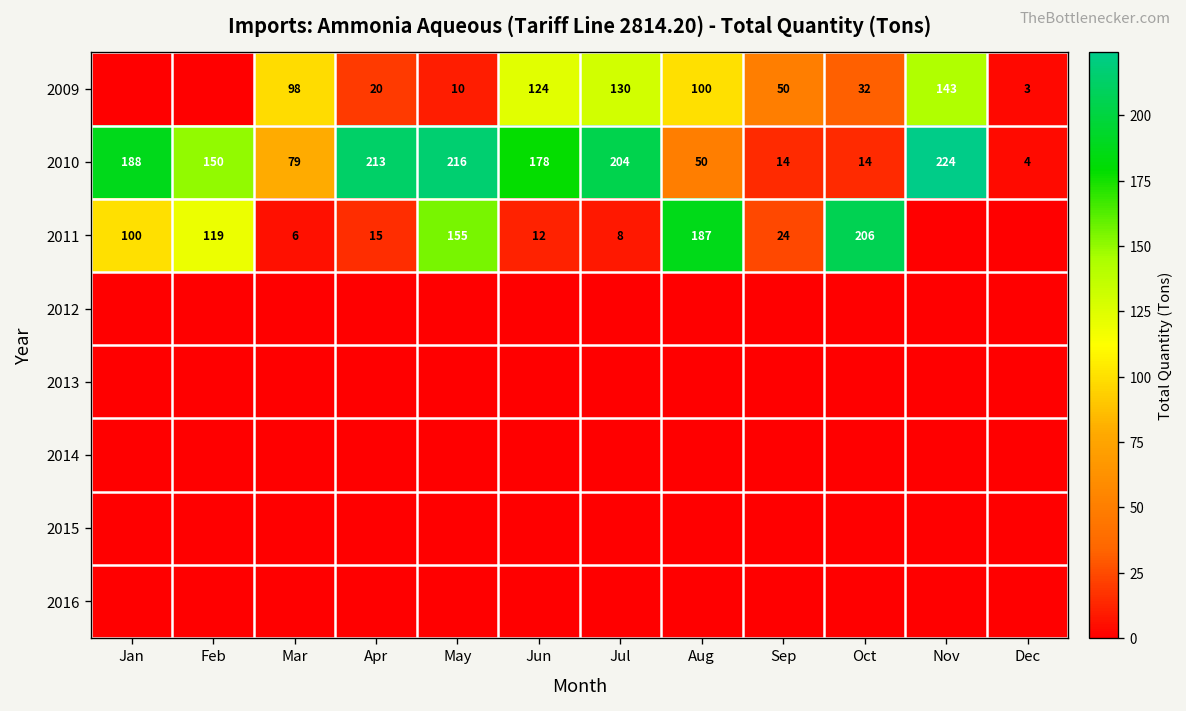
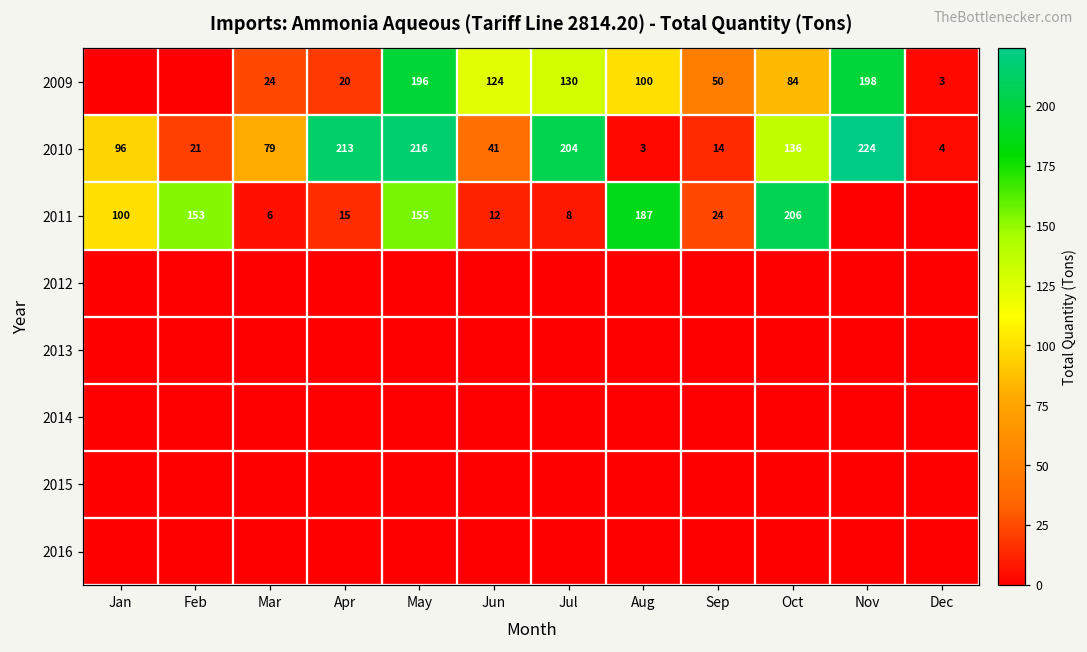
2009, Mar: 98 -> 24
2009, May: 10 -> 196
2009, Oct: 32 -> 84
2009, Nov: 143 -> 198
2010, Jan: 188 -> 96
2010, Feb: 150 -> 21
2010, Jun: 178 -> 41
2010, Aug: 50 -> 3
2010, Oct: 14 -> 136
2011, Feb: 119 -> 153
